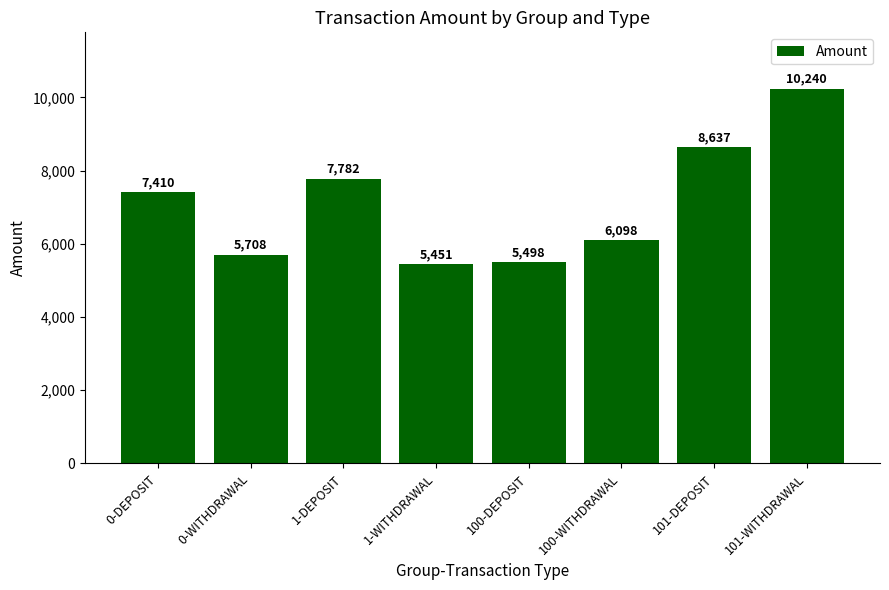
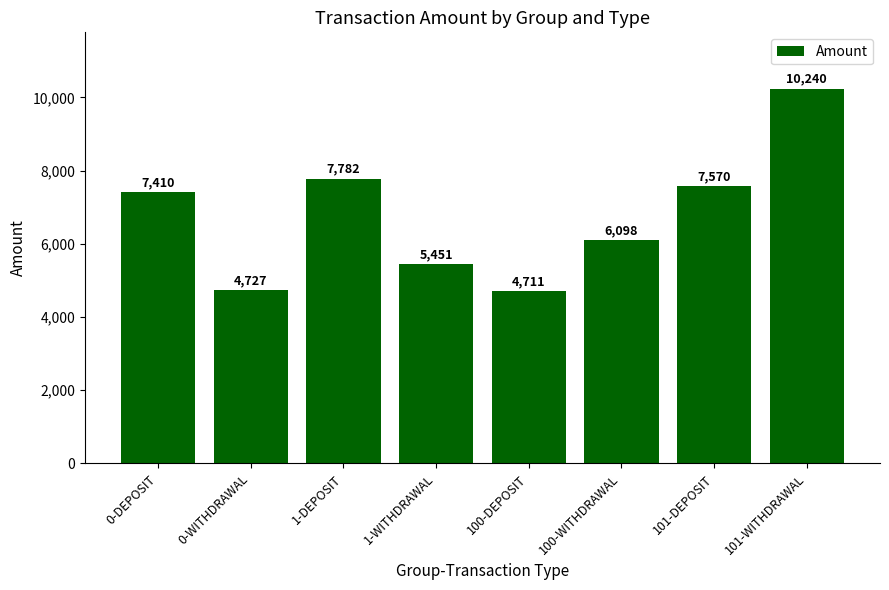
0-WITHDRAWAL: 5,708 -> 4,727
100-DEPOSIT: 5,498 -> 4,711
101-DEPOSIT: 8,637 -> 7,570
